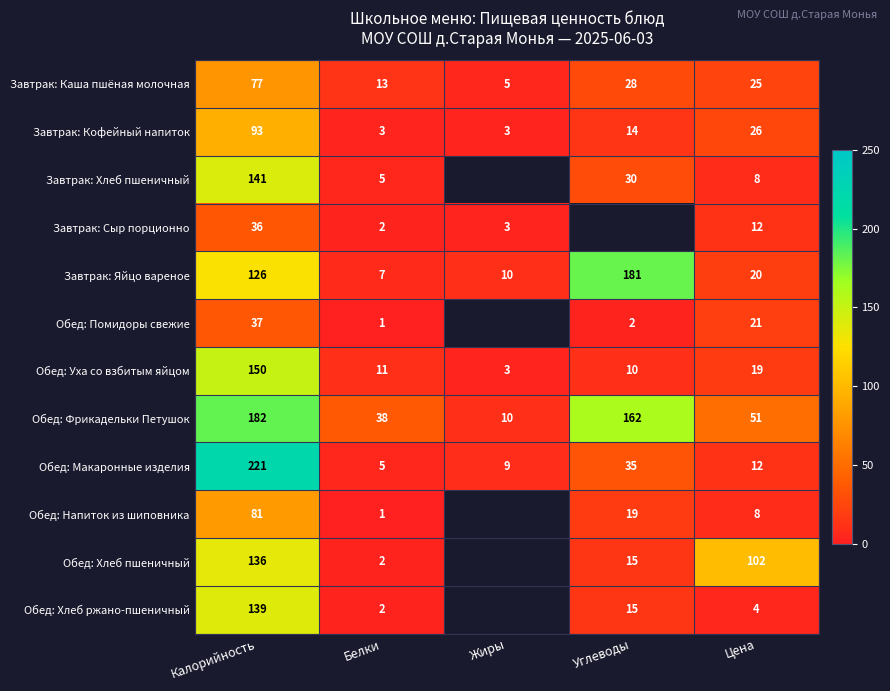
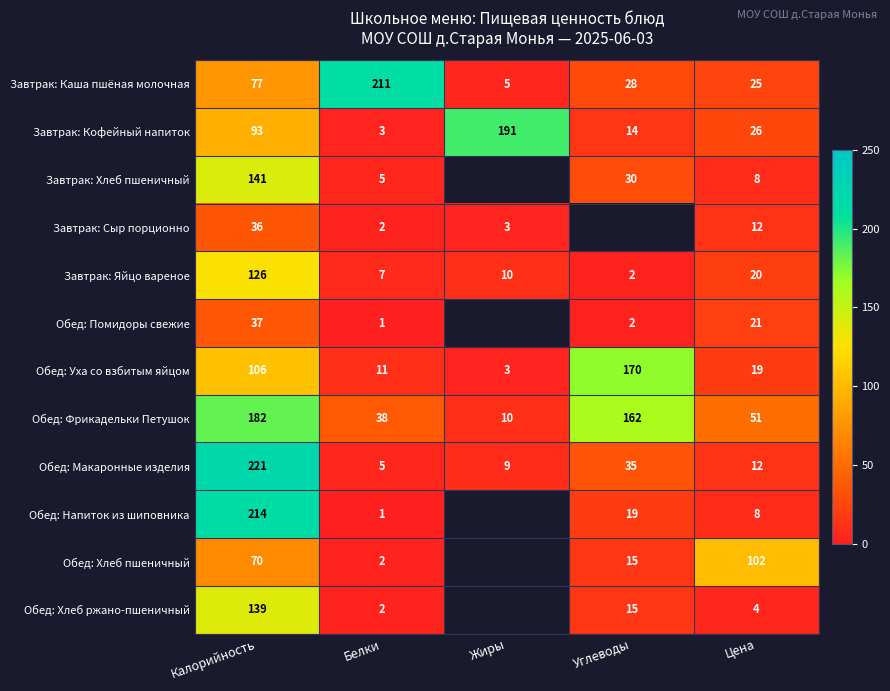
Завтрак: Каша пшёная молочная, Белки: 13 -> 211
Завтрак: Кофейный напиток, Жиры: 3 -> 191
Завтрак: Яйцо вареное, Углеводы: 181 -> 2
Обед: Уха со взбитым яйцом, Калорийность: 150 -> 106
Обед: Уха со взбитым яйцом, Углеводы: 10 -> 170
Обед: Напиток из шиповника, Калорийность: 81 -> 214
Обед: Хлеб пшеничный, Калорийность: 136 -> 70
